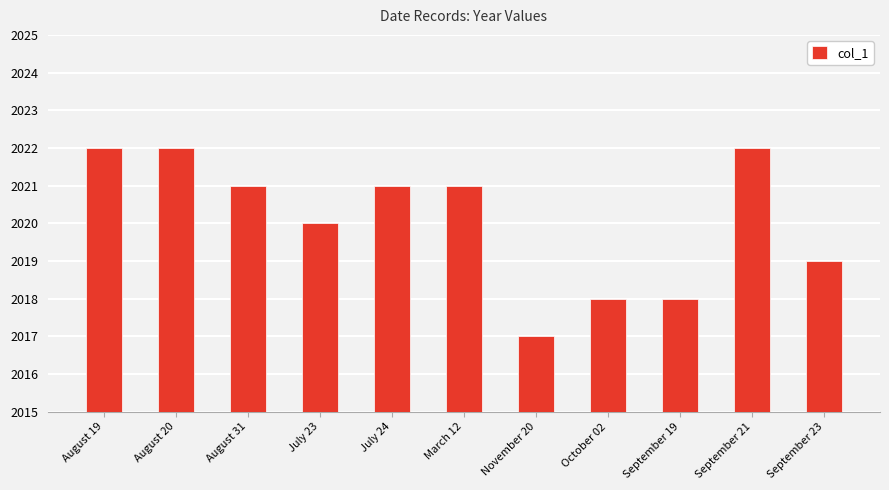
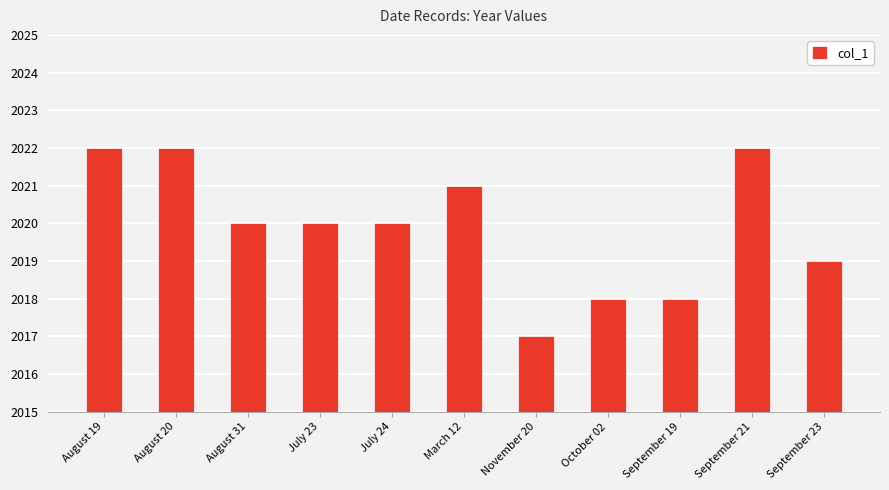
August 31: 2021 -> 2020
July 24: 2021 -> 2020
